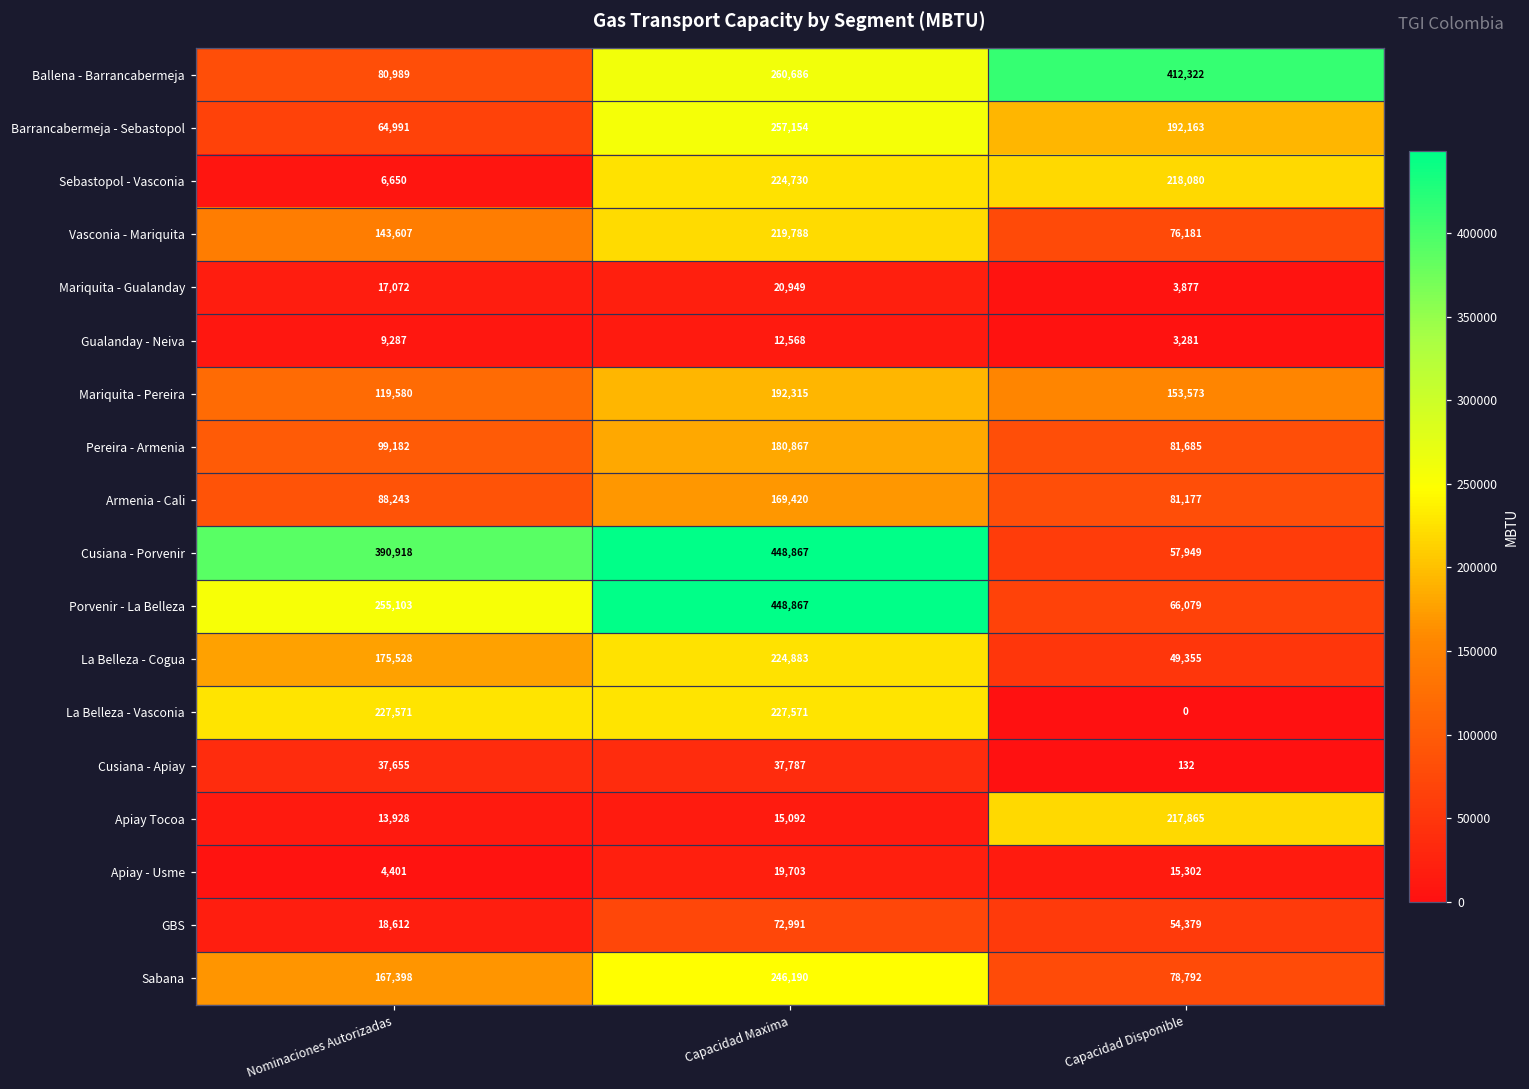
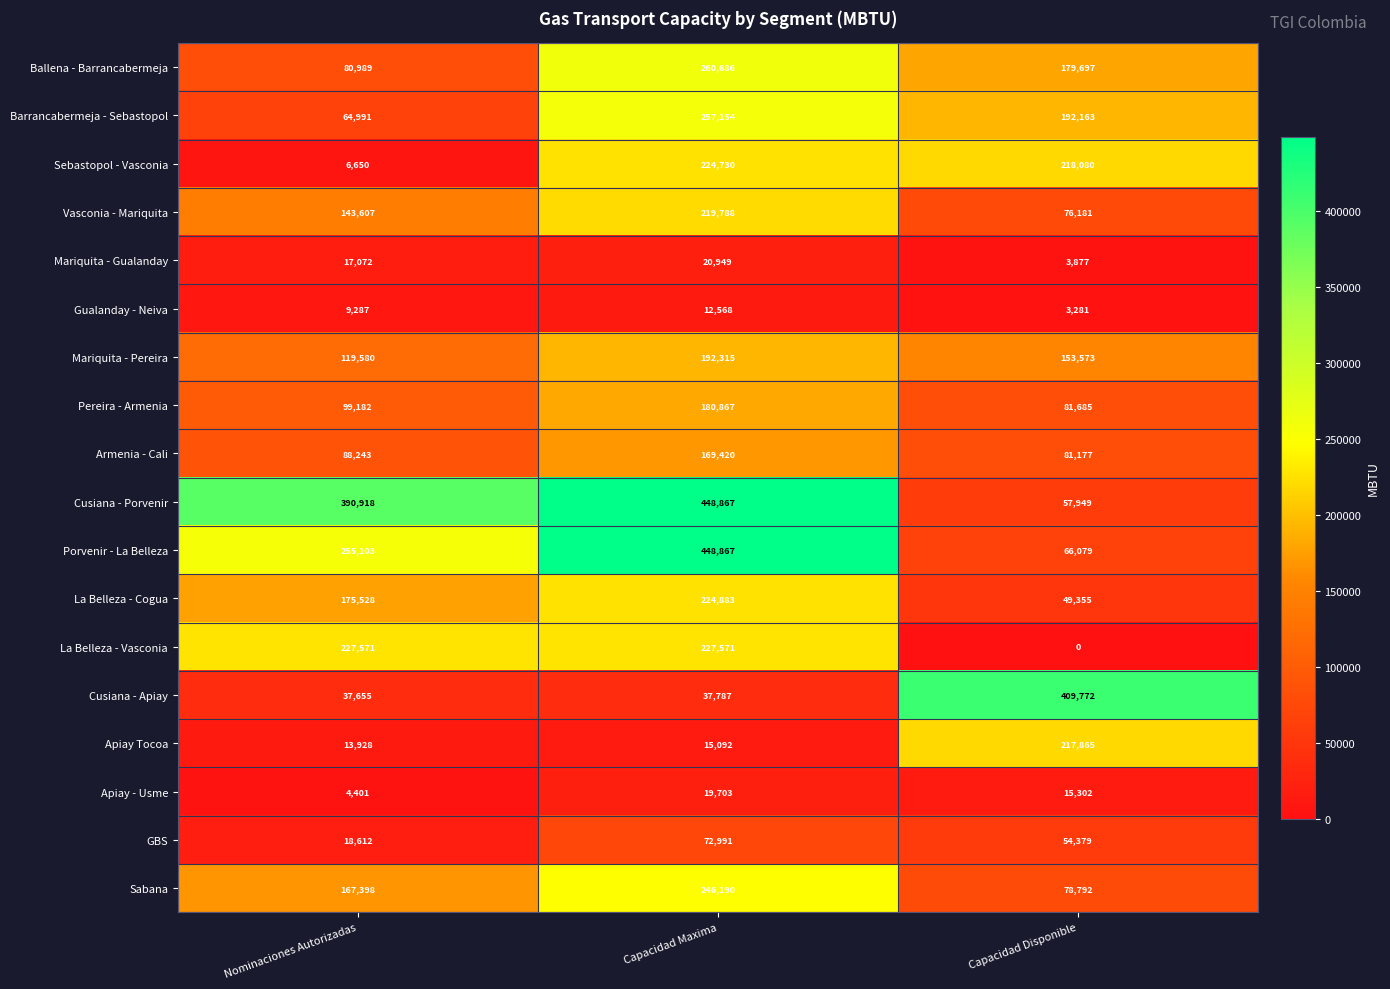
Ballena - Barrancabermeja, Capacidad Disponible: 412,322 -> 179,697
Cusiana - Apiay, Capacidad Disponible: 132 -> 409,772
